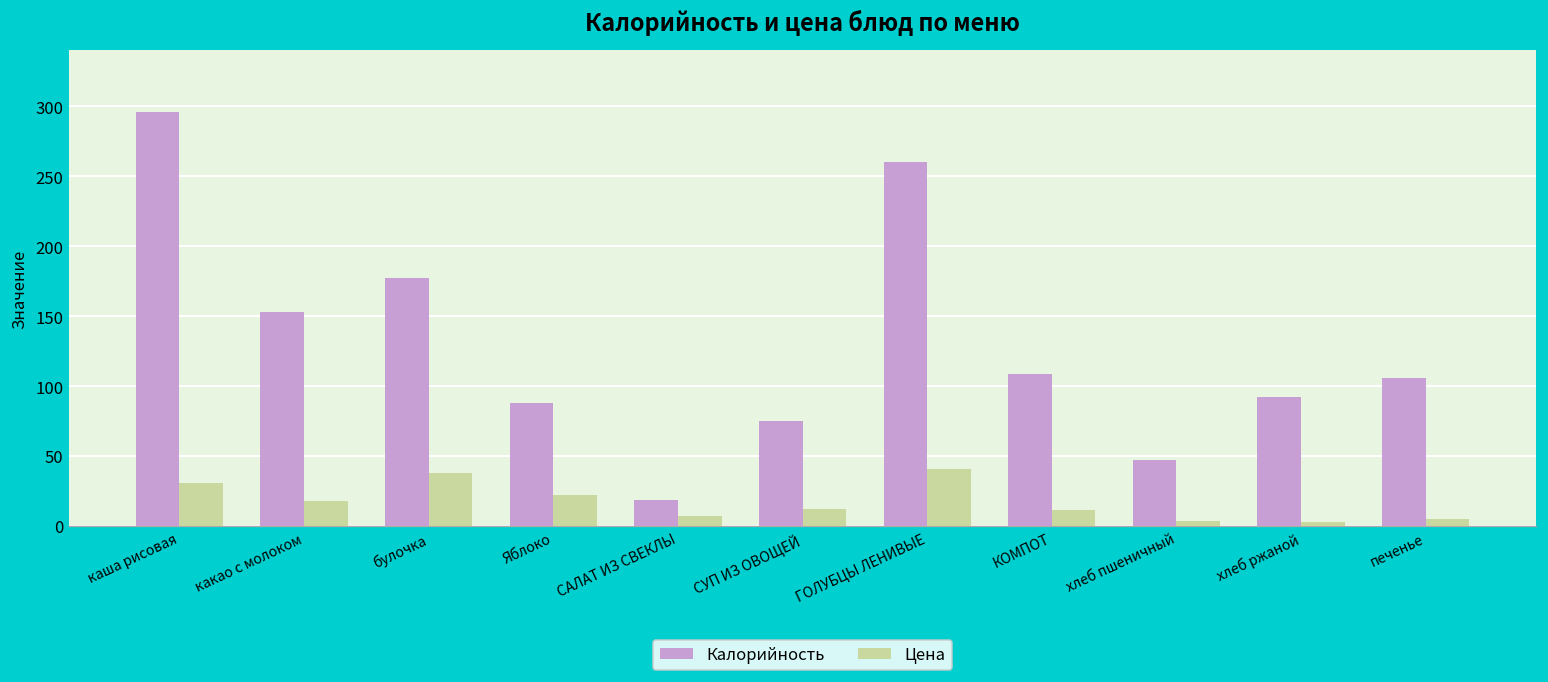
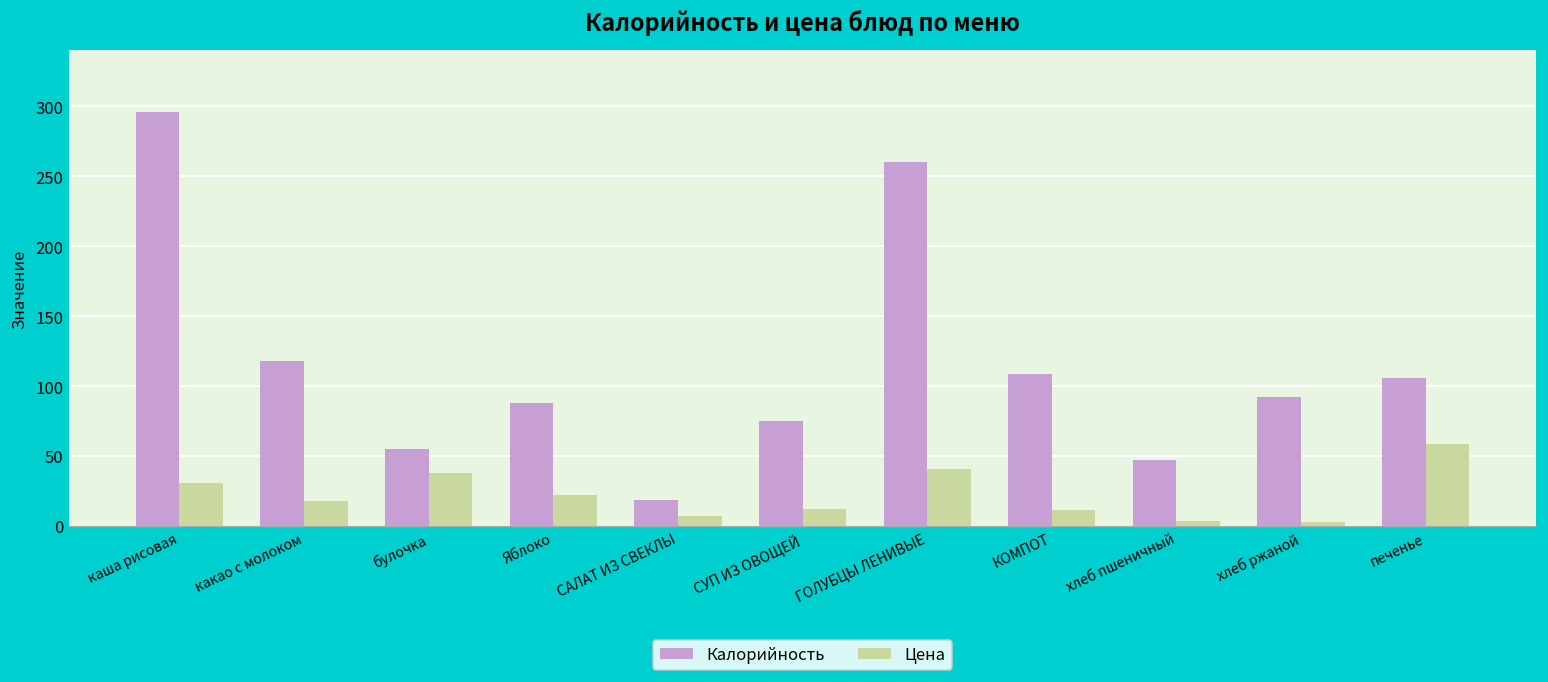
Калорийность, какао с молоком: 153 -> 118
Калорийность, булочка: 177 -> 55
Цена, печенье: 5 -> 59
